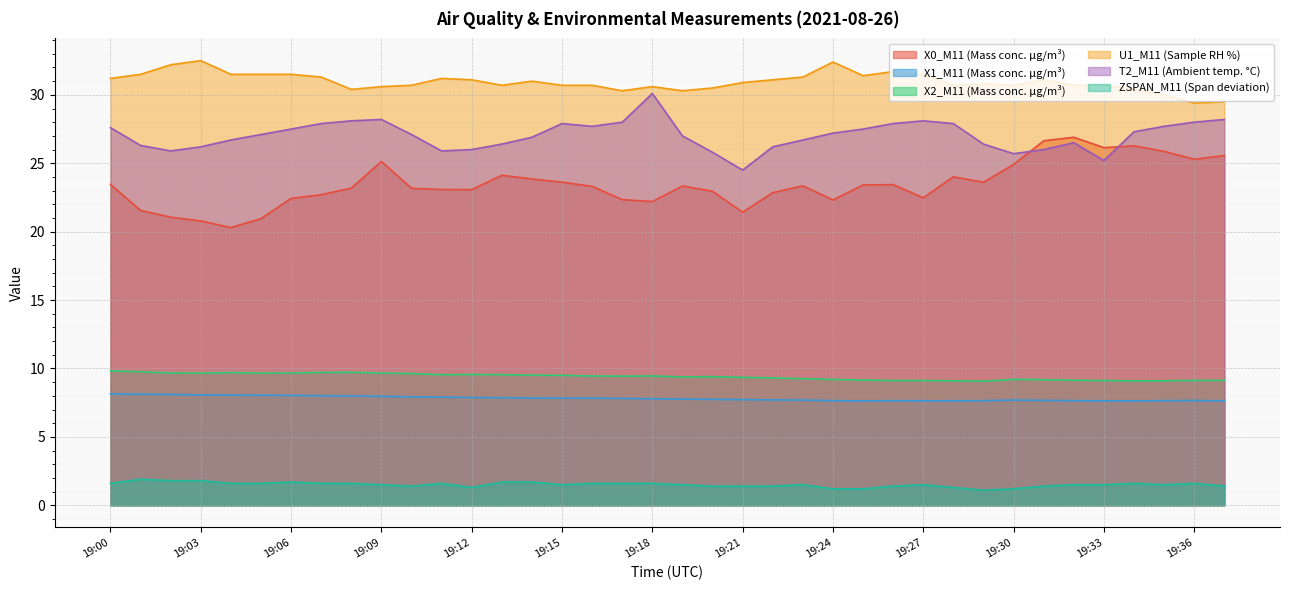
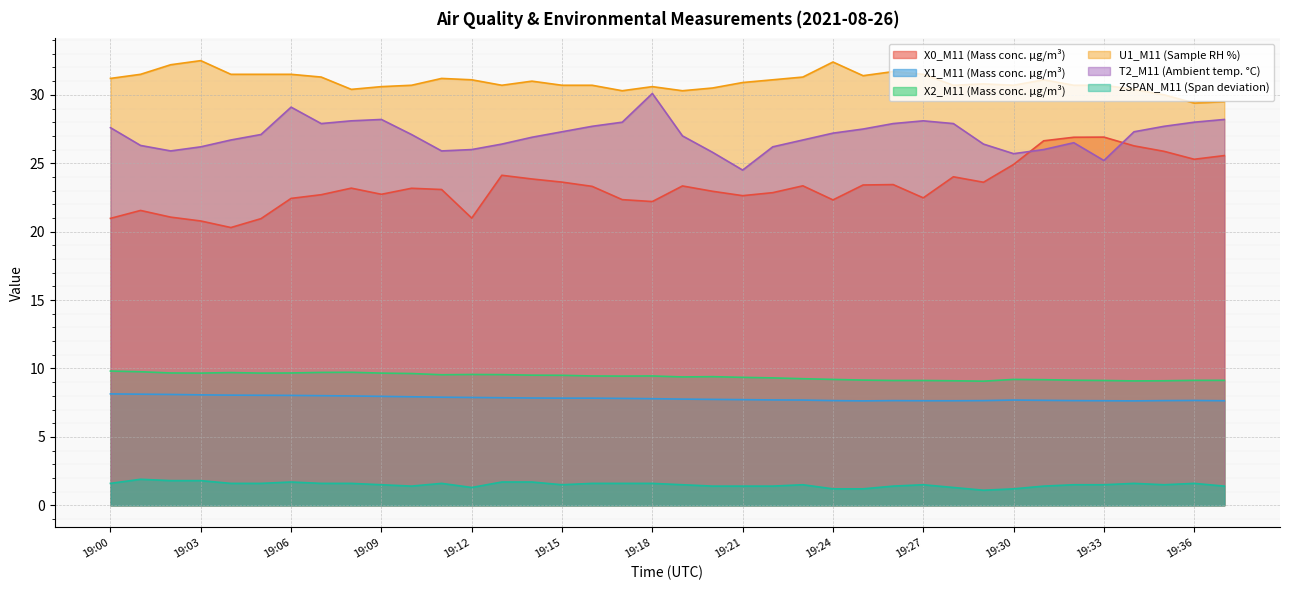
X0_M11 (Mass conc. μg/m³), 19:00: 23.5 -> 21.0
T2_M11 (Ambient temp. °C), 19:06: 27.5 -> 29.1
X0_M11 (Mass conc. μg/m³), 19:09: 25.1 -> 22.7
X0_M11 (Mass conc. μg/m³), 19:12: 23.1 -> 21.0
T2_M11 (Ambient temp. °C), 19:15: 27.9 -> 27.3
X0_M11 (Mass conc. μg/m³), 19:21: 21.4 -> 22.6
X0_M11 (Mass conc. μg/m³), 19:33: 26.1 -> 26.9
